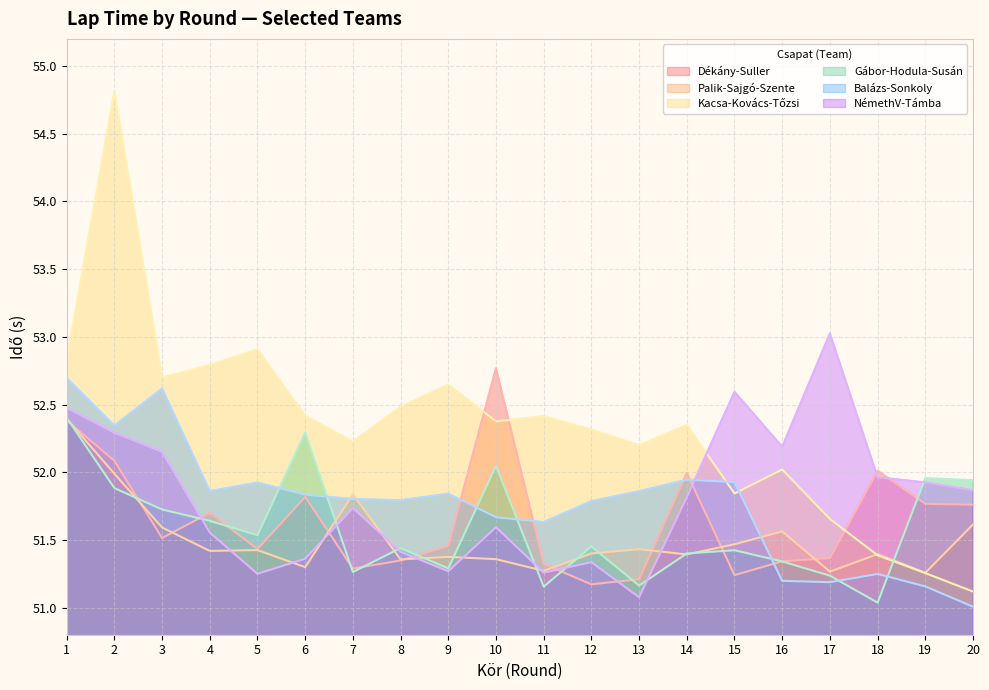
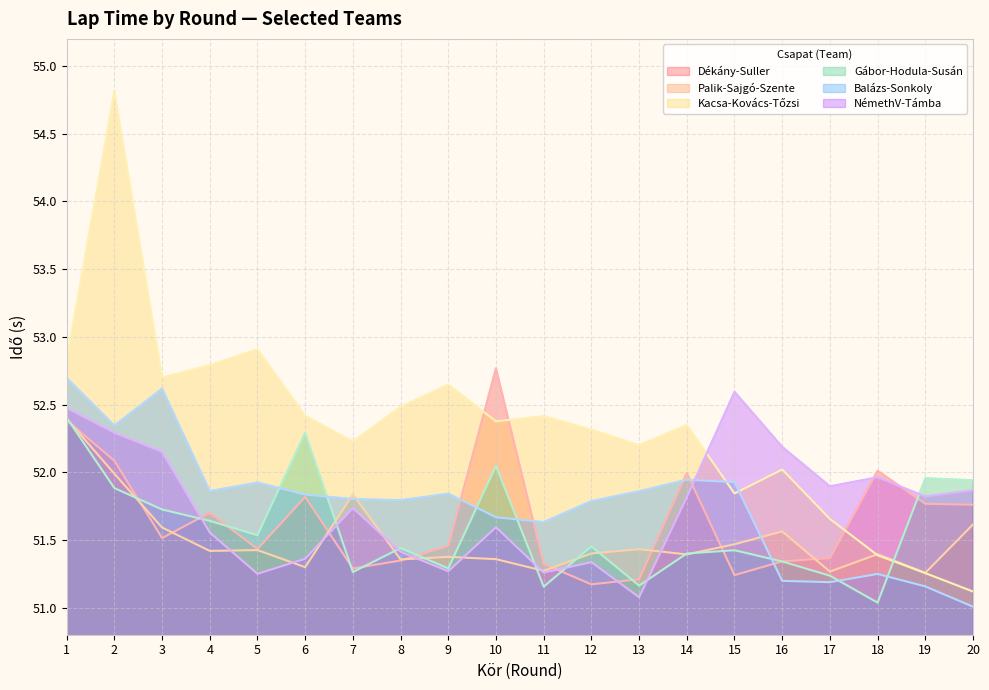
NémethV-Támba, 17: 53.03 -> 51.90
NémethV-Támba, 19: 51.93 -> 51.82
